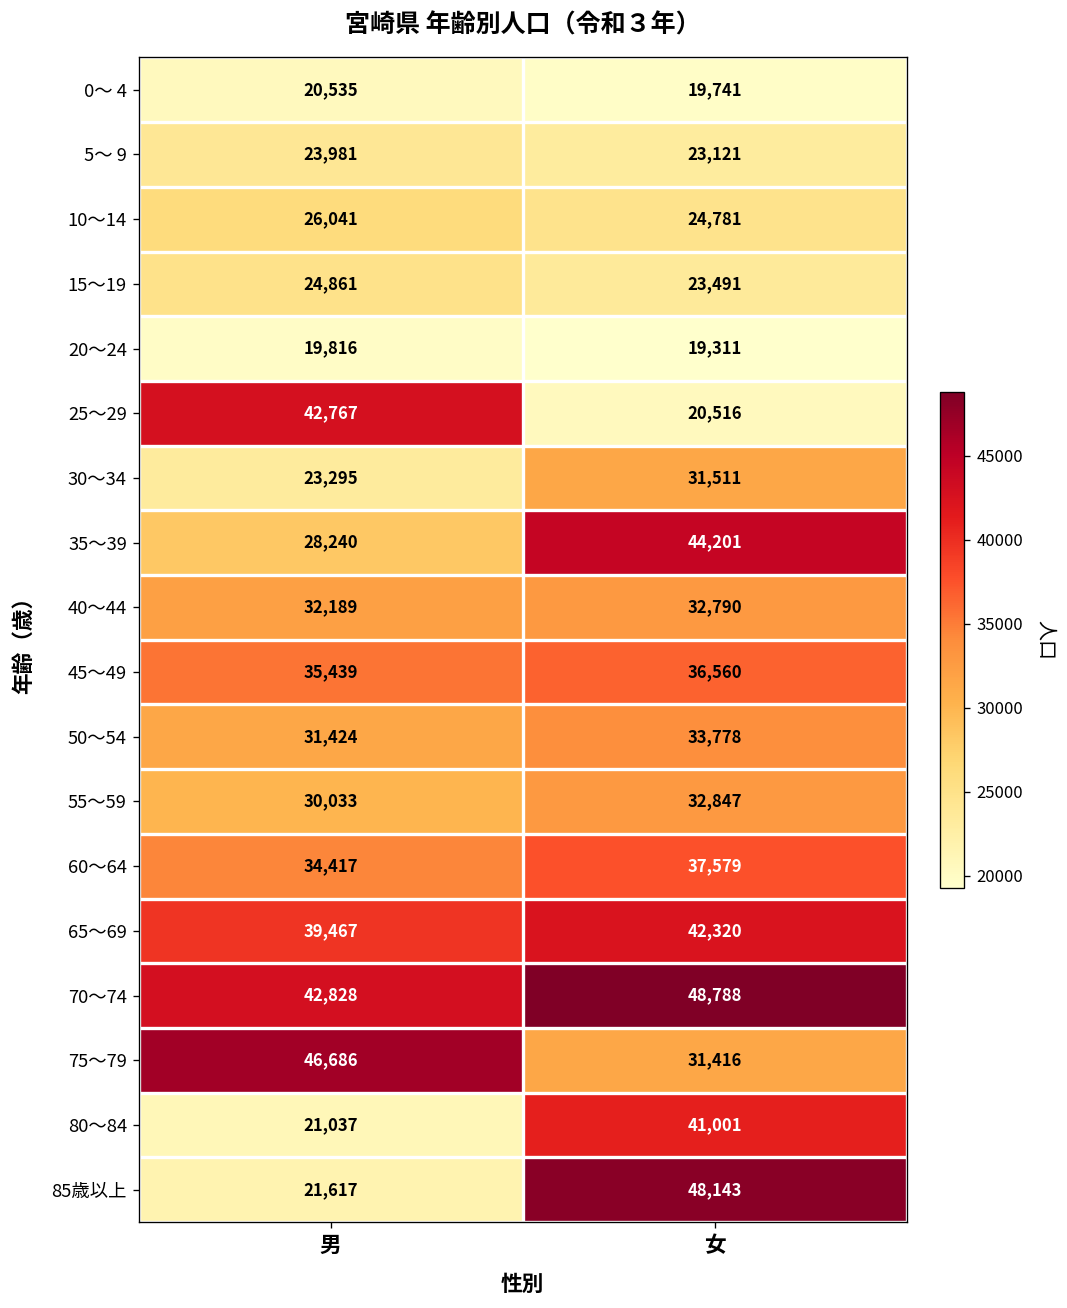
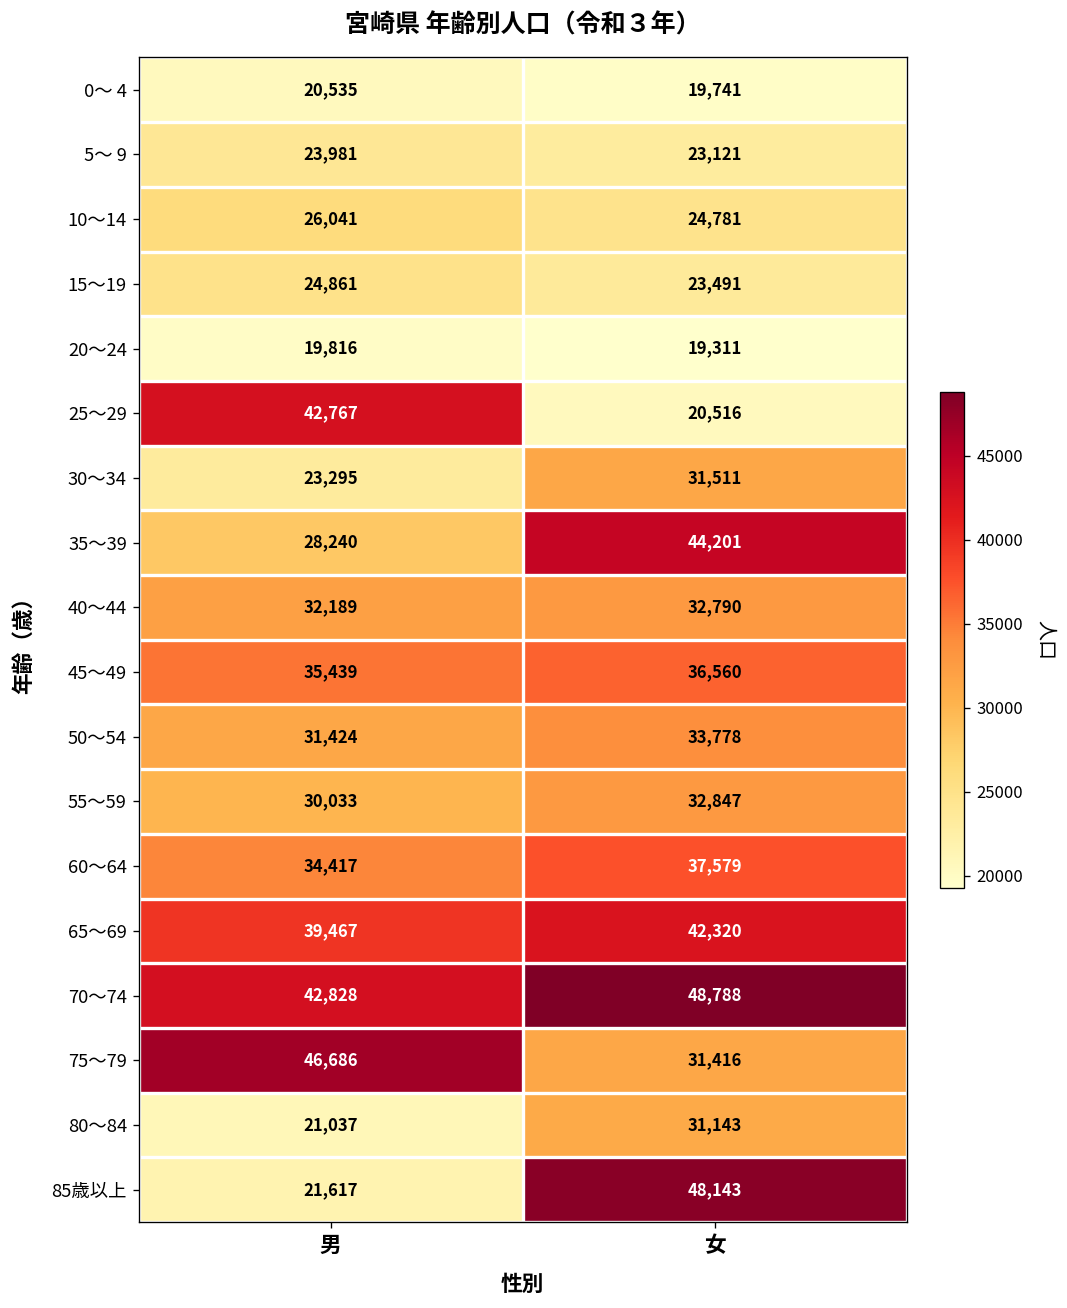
80～84, 女: 41,001 -> 31,143
